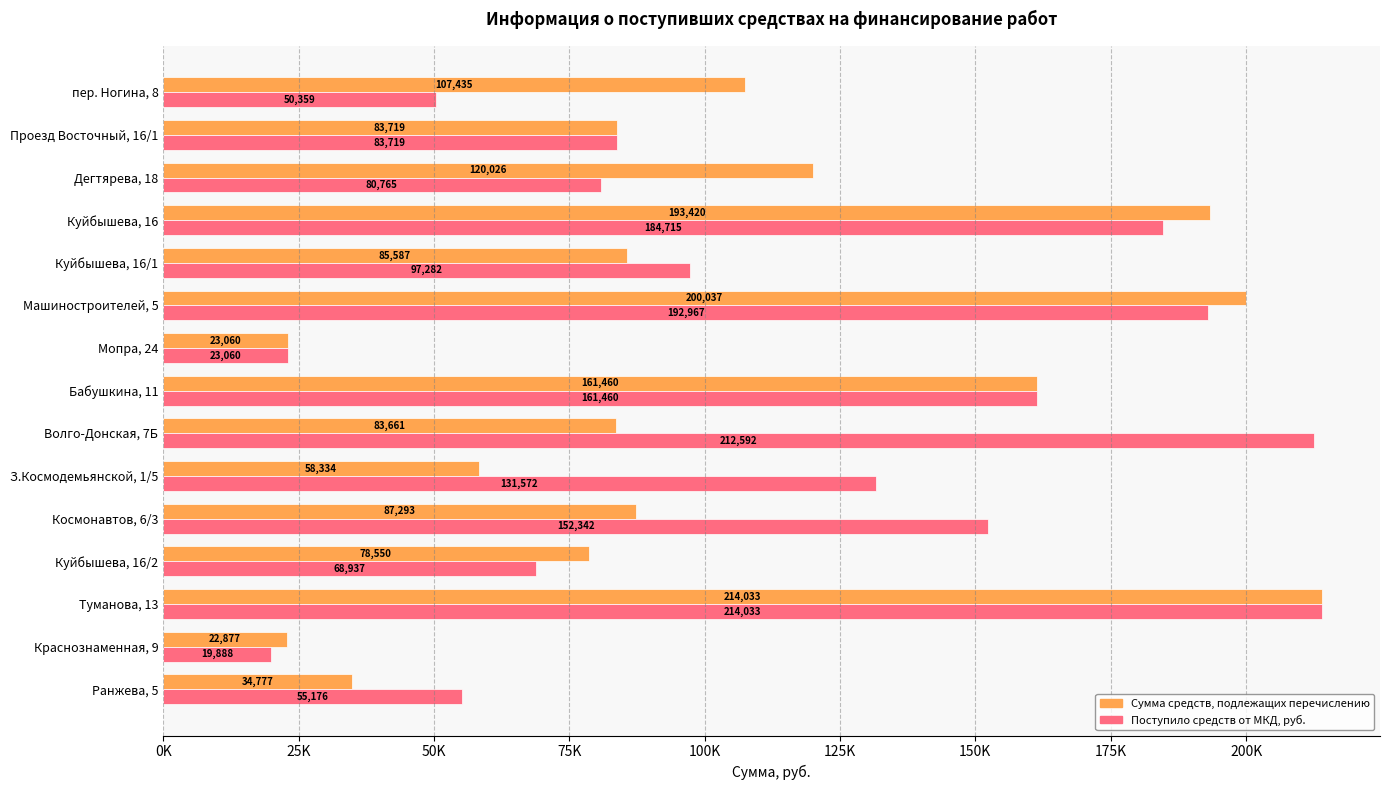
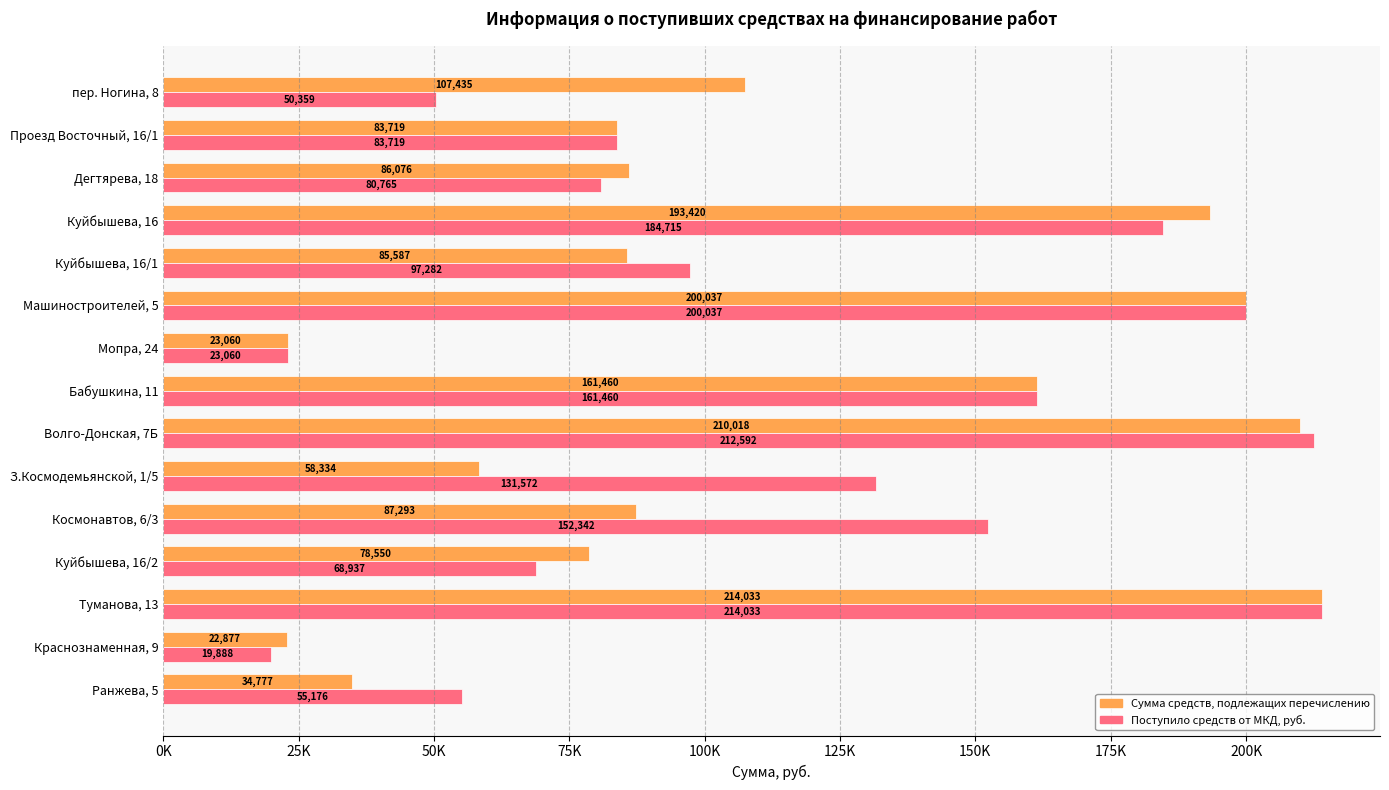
Сумма средств, подлежащих перечислению, Дегтярева, 18: 120,026 -> 86,076
Поступило средств от МКД, руб., Машиностроителей, 5: 192,967 -> 200,037
Сумма средств, подлежащих перечислению, Волго-Донская, 7Б: 83,661 -> 210,018
